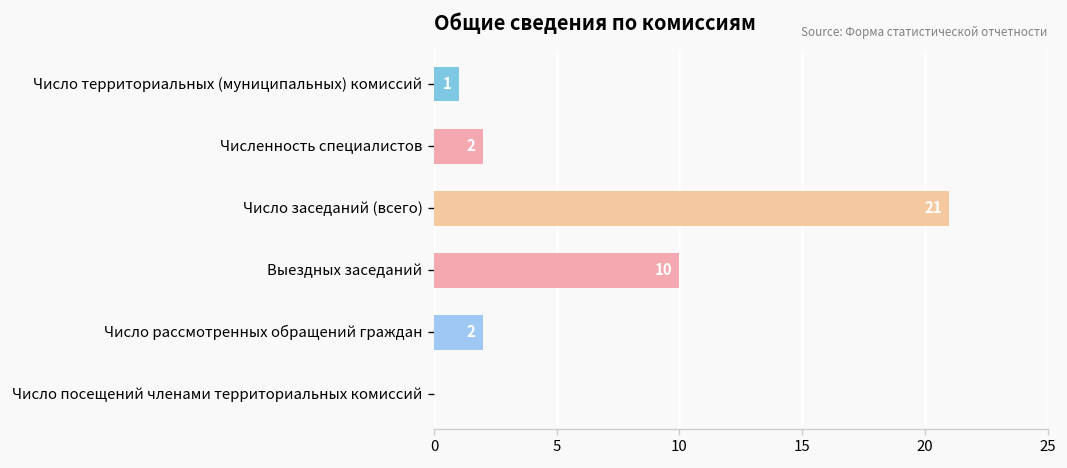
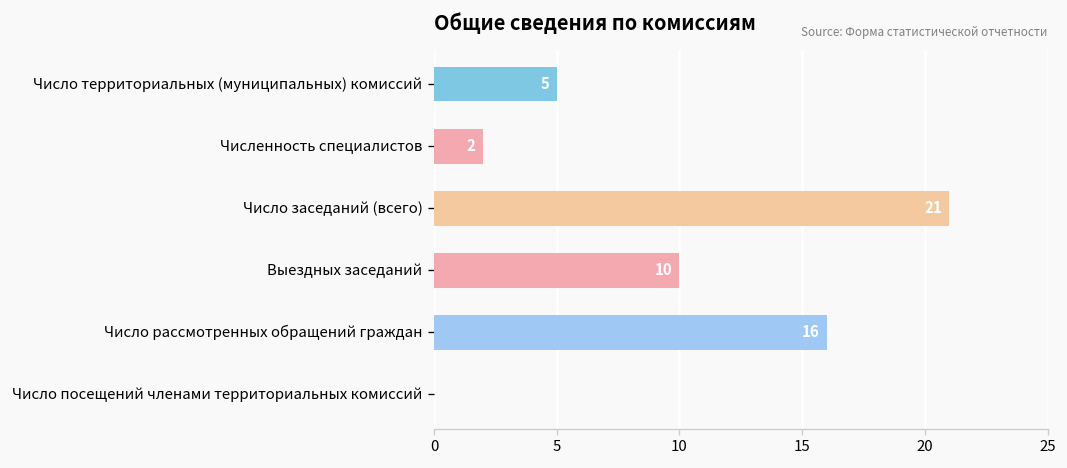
Число территориальных (муниципальных) комиссий: 1 -> 5
Число рассмотренных обращений граждан: 2 -> 16
